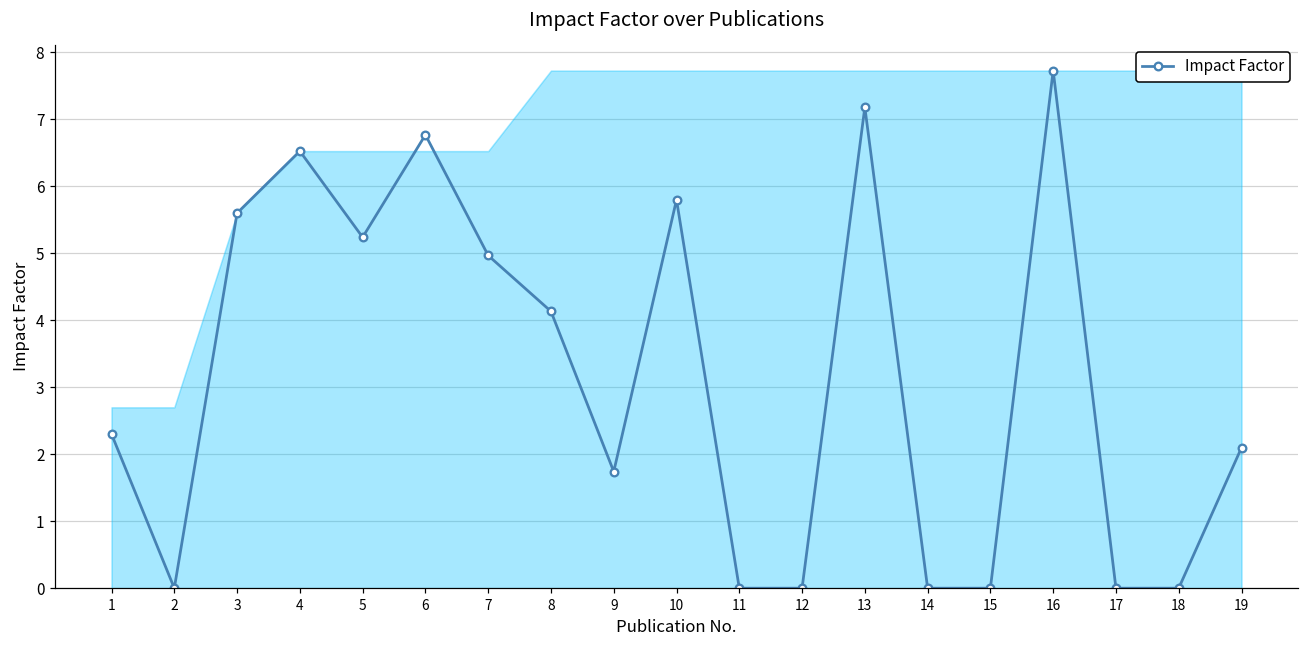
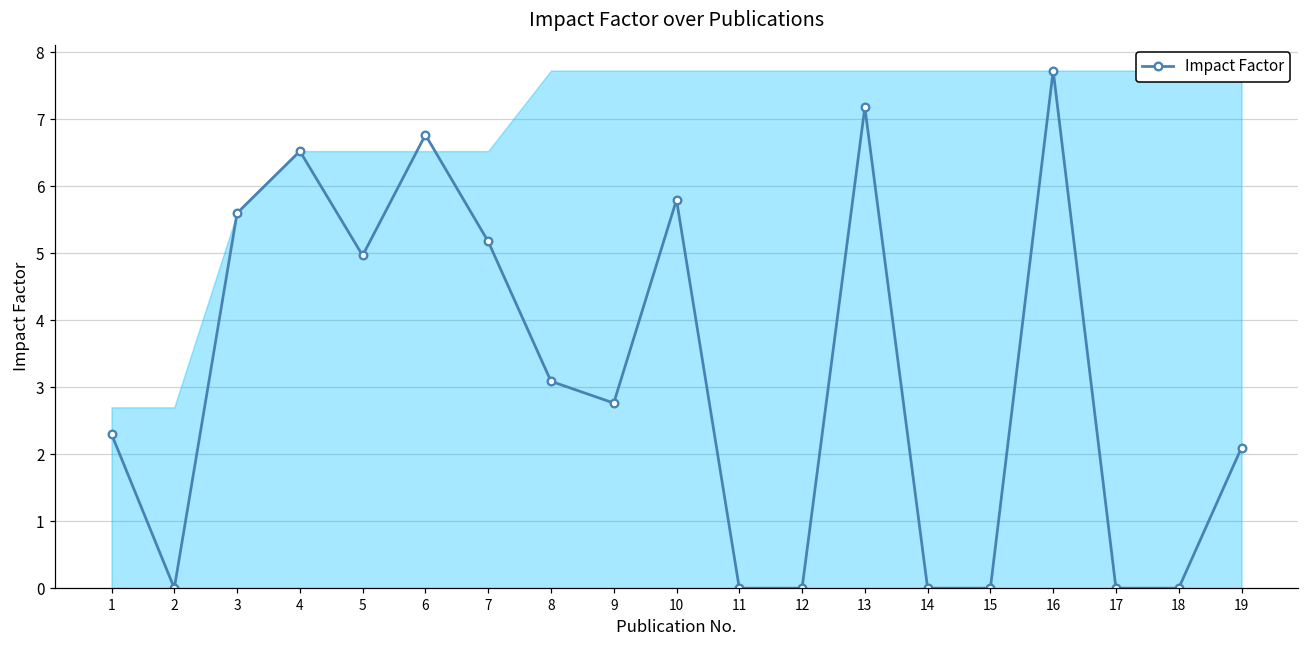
Impact Factor, 5: 5.2 -> 5.0
Impact Factor, 7: 5.0 -> 5.2
Impact Factor, 8: 4.1 -> 3.1
Impact Factor, 9: 1.7 -> 2.8
